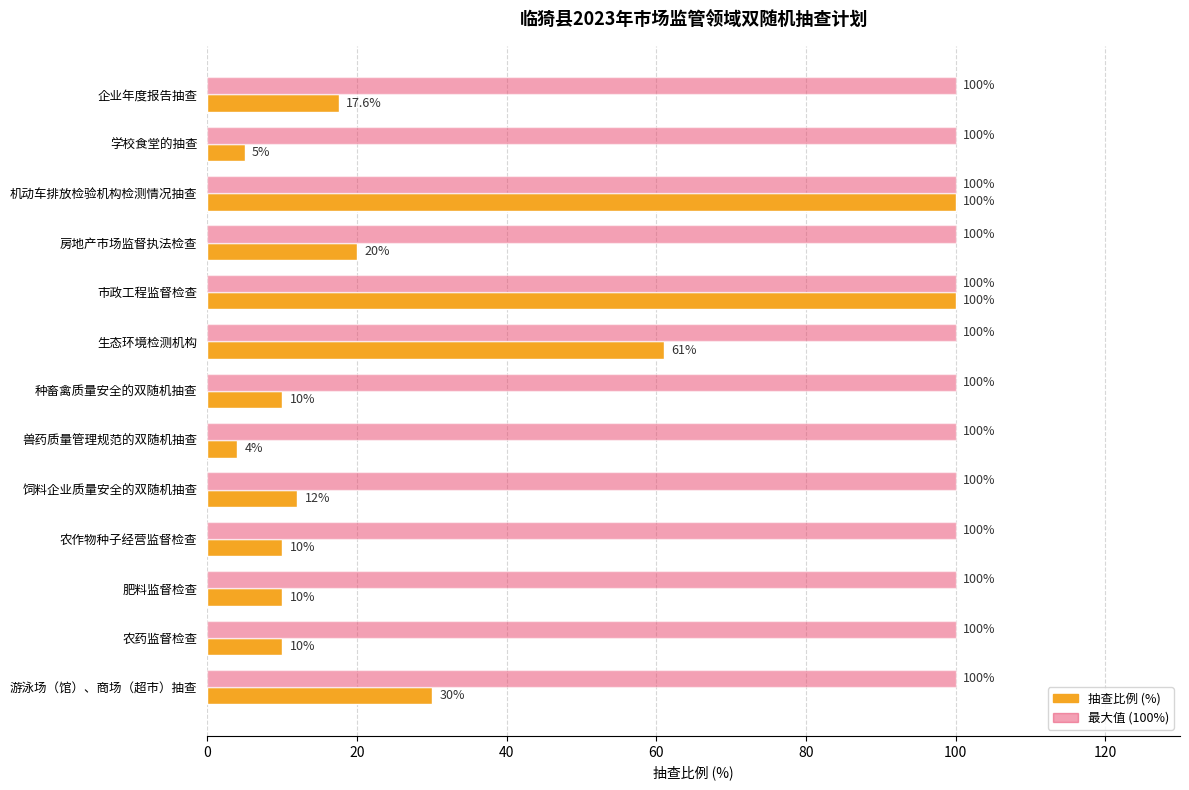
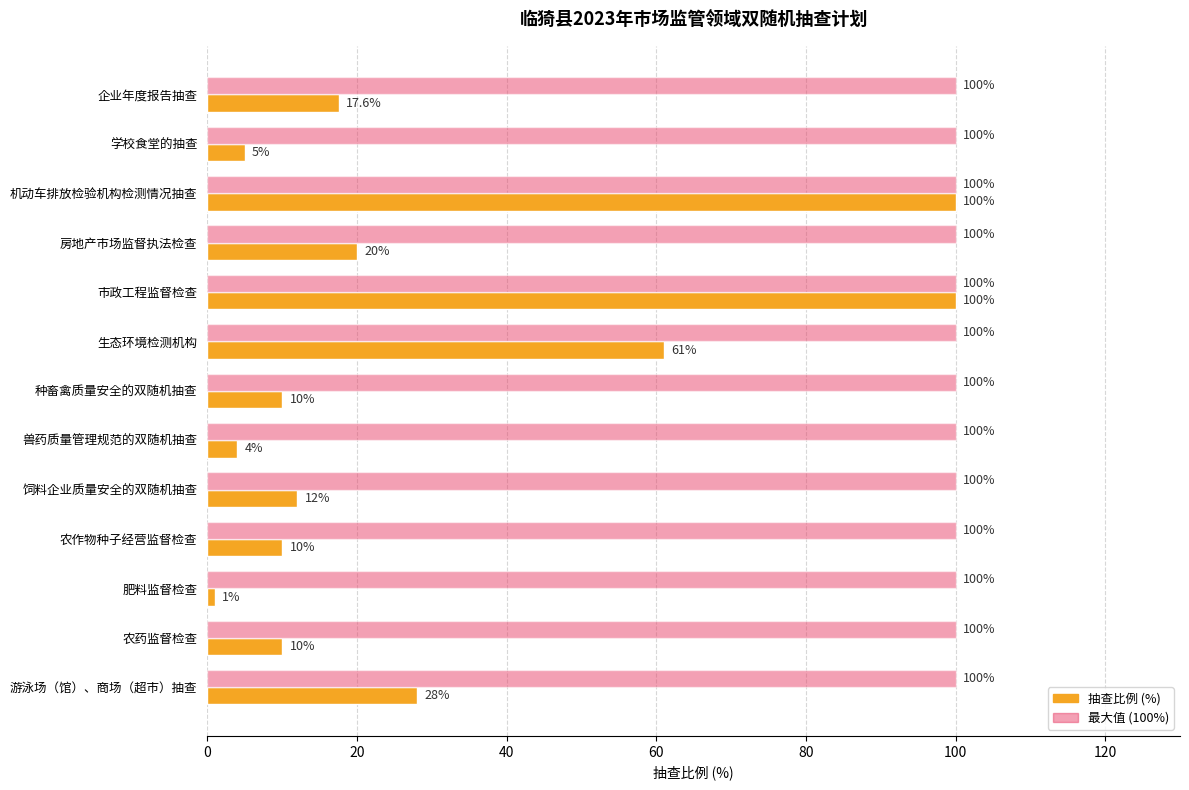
抽查比例 (%), 肥料监督检查: 10% -> 1%
抽查比例 (%), 游泳场（馆）、商场（超市）抽查: 30% -> 28%
